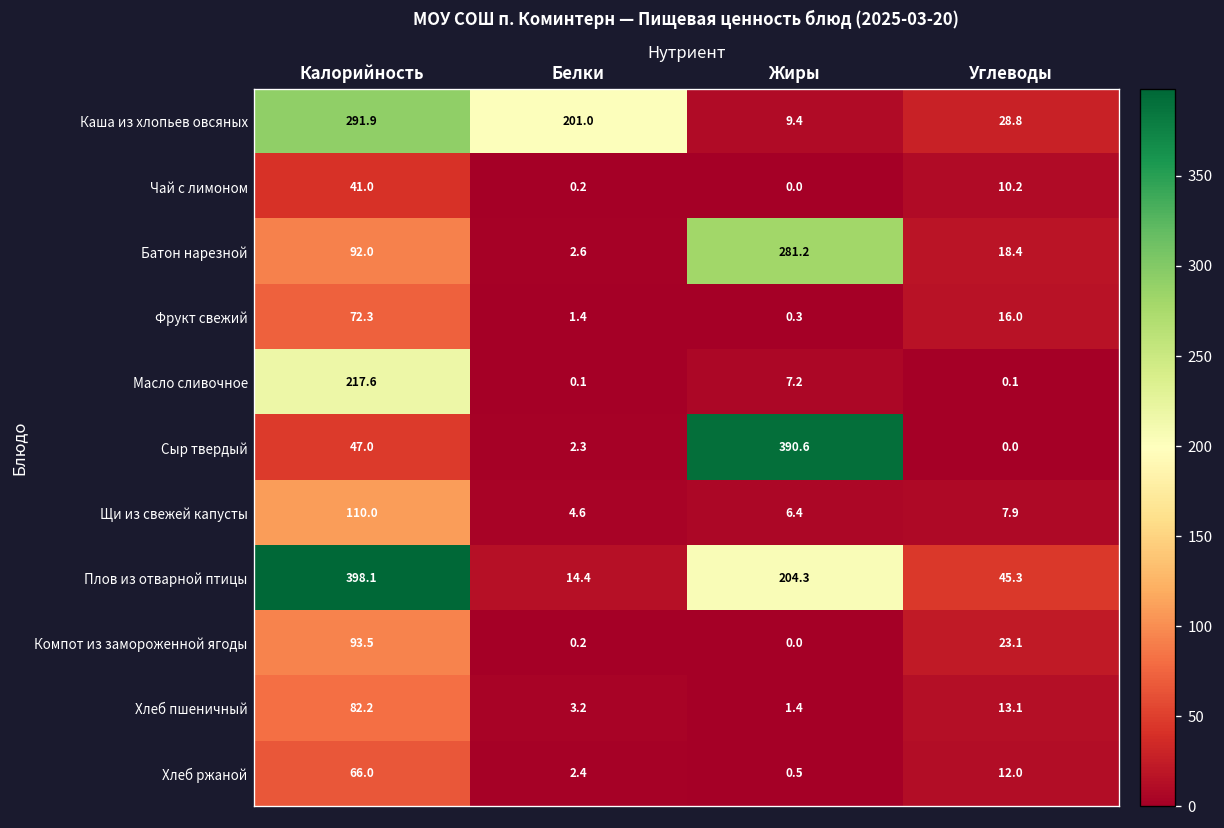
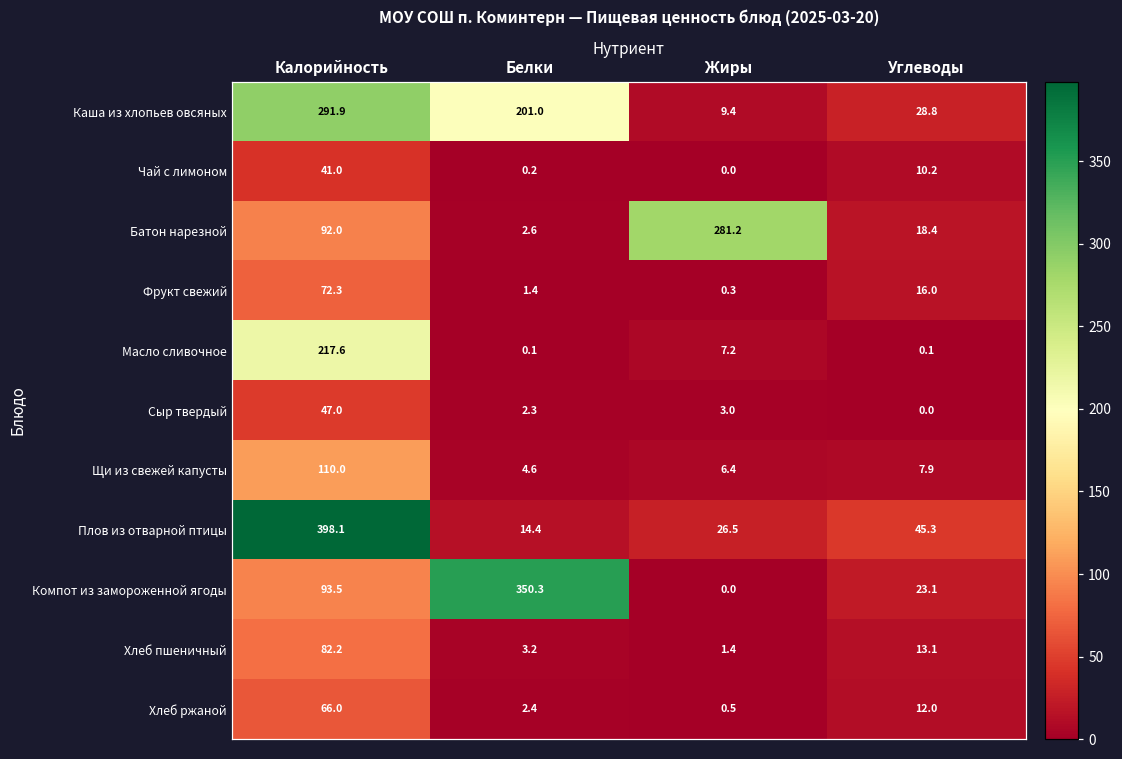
Сыр твердый, Жиры: 390.6 -> 3.0
Плов из отварной птицы, Жиры: 204.3 -> 26.5
Компот из замороженной ягоды, Белки: 0.2 -> 350.3
